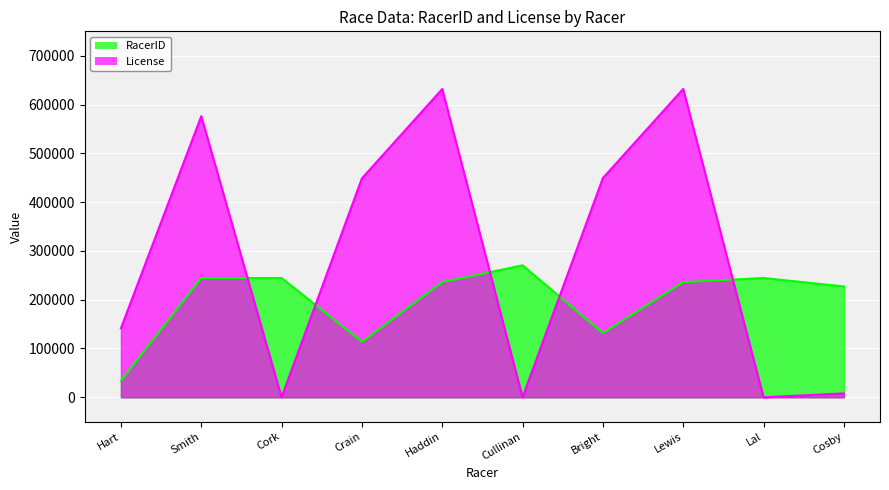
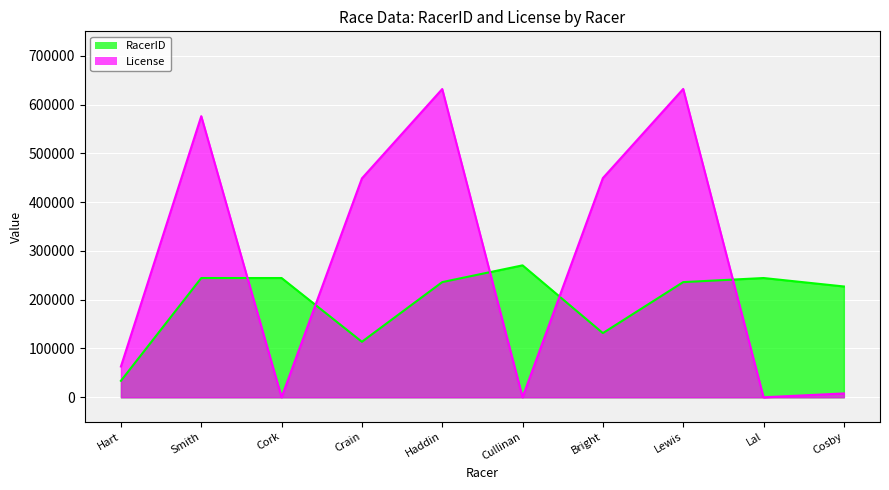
License, Hart: 140000 -> 60000
